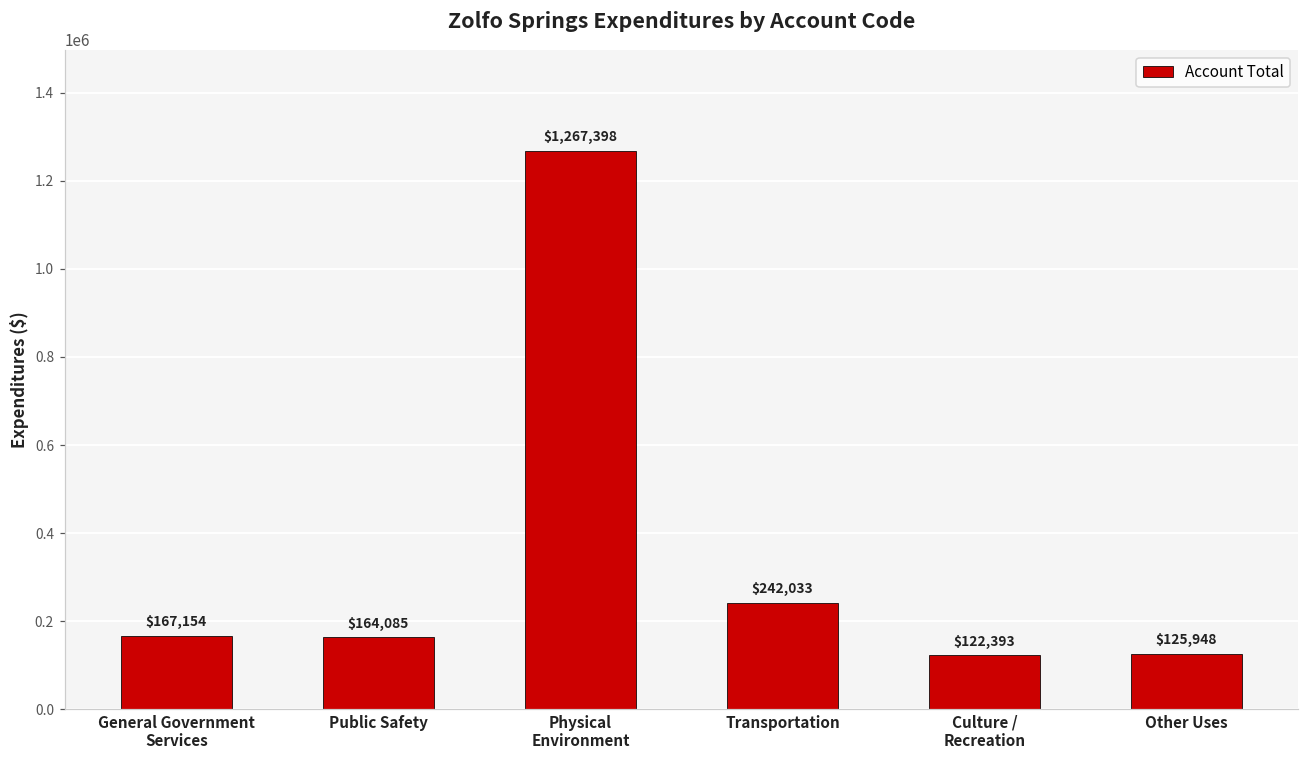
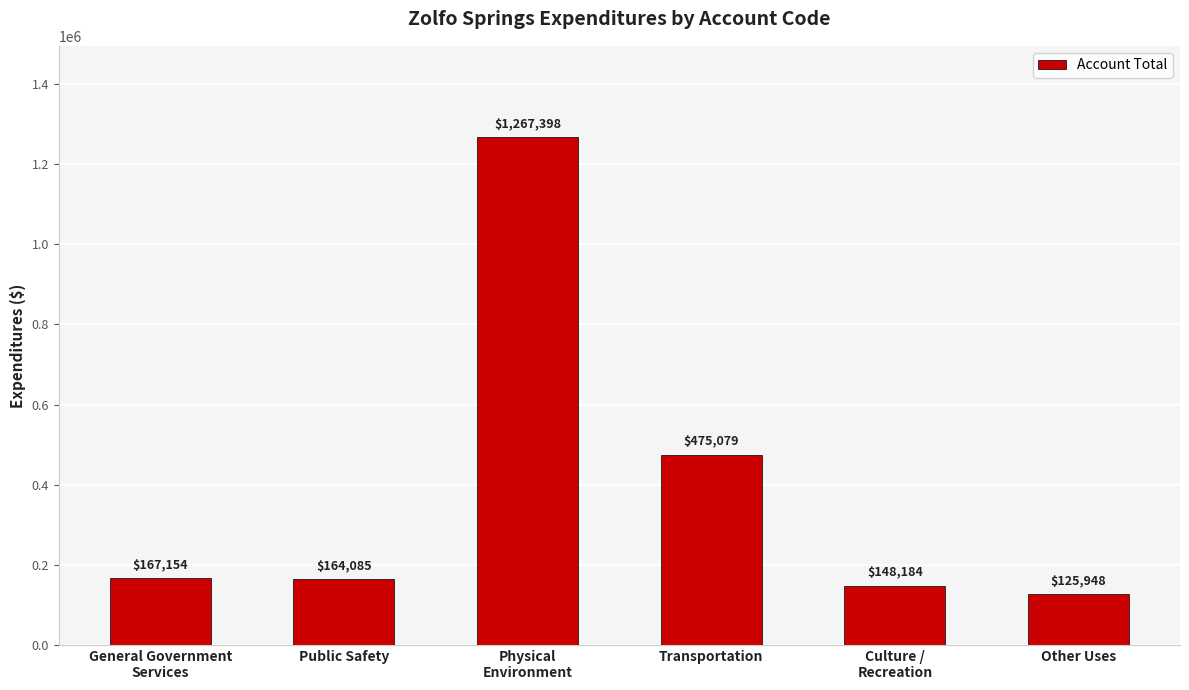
Transportation: $242,033 -> $475,079
Culture / Recreation: $122,393 -> $148,184
